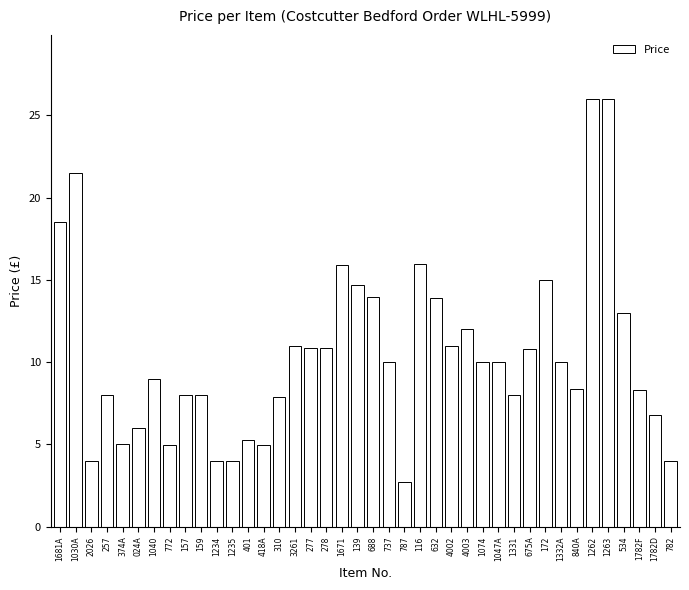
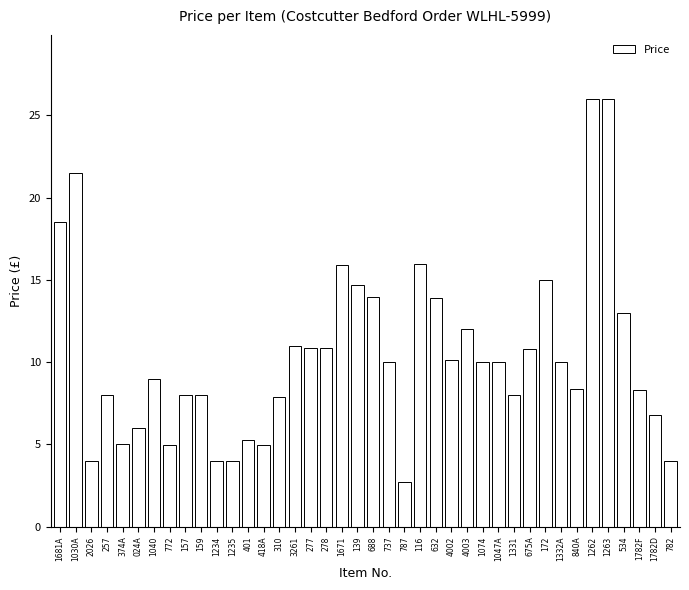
4002: 11.0 -> 10.1
